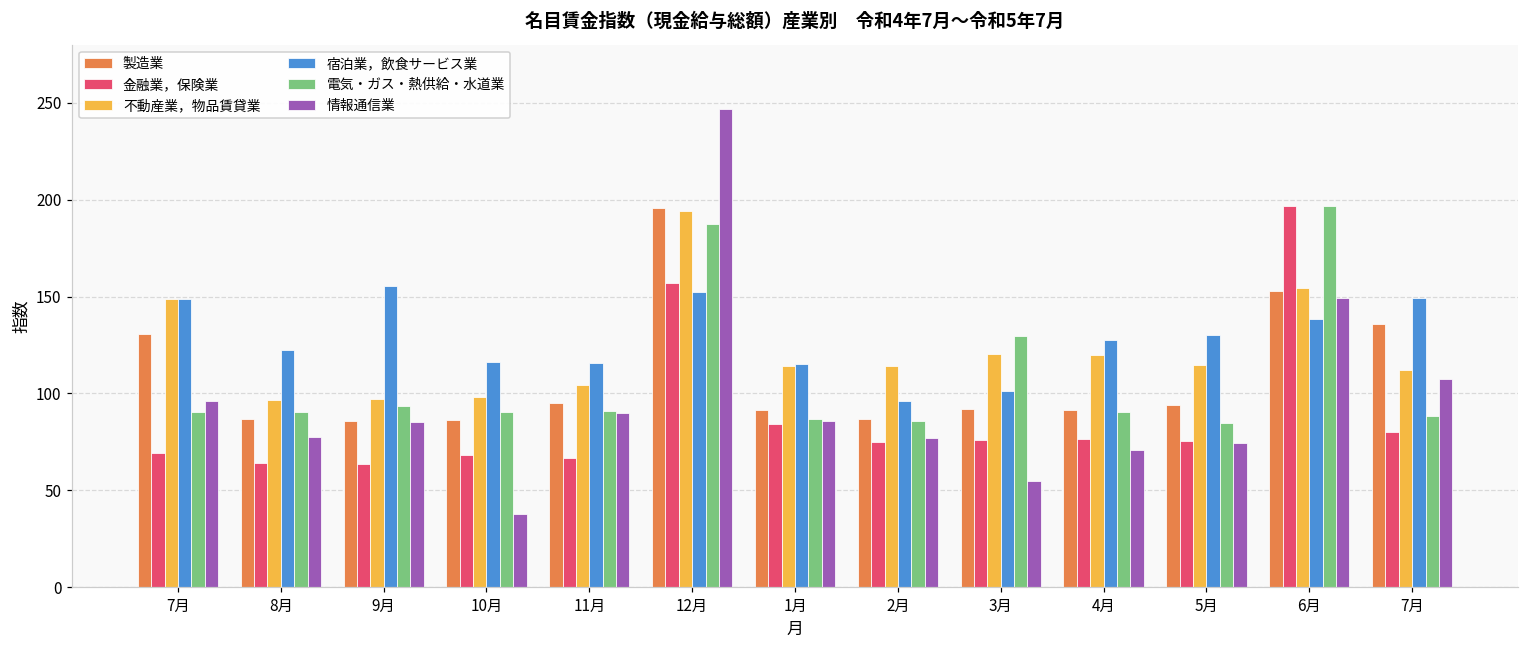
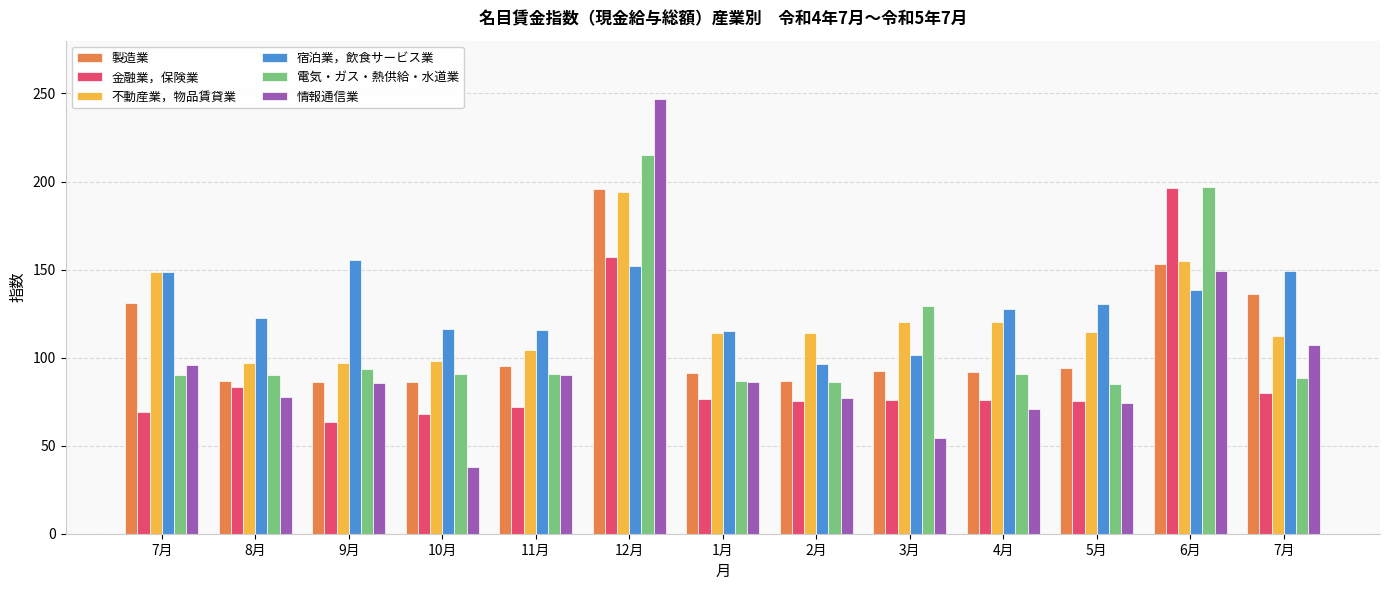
金融業，保険業, 8月: 64 -> 84
金融業，保険業, 11月: 67 -> 72
電気・ガス・熱供給・水道業, 12月: 188 -> 215
金融業，保険業, 1月: 84 -> 77
